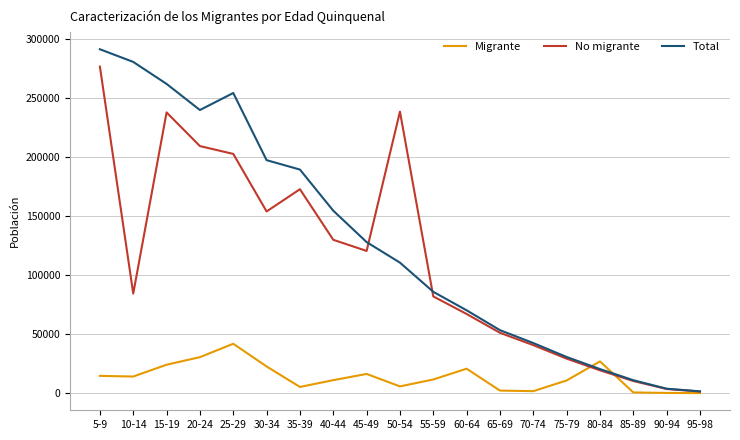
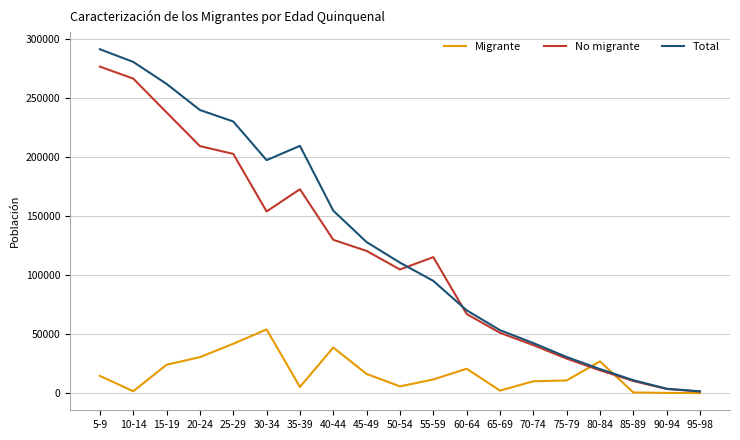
Migrante, 10-14: 14000 -> 2000
No migrante, 10-14: 84000 -> 267000
Total, 25-29: 255000 -> 230000
Migrante, 30-34: 23000 -> 54000
Total, 35-39: 190000 -> 210000
Migrante, 40-44: 11000 -> 39000
No migrante, 50-54: 239000 -> 105000
No migrante, 55-59: 82000 -> 115000
Total, 55-59: 86000 -> 95000
Migrante, 70-74: 2000 -> 10000
